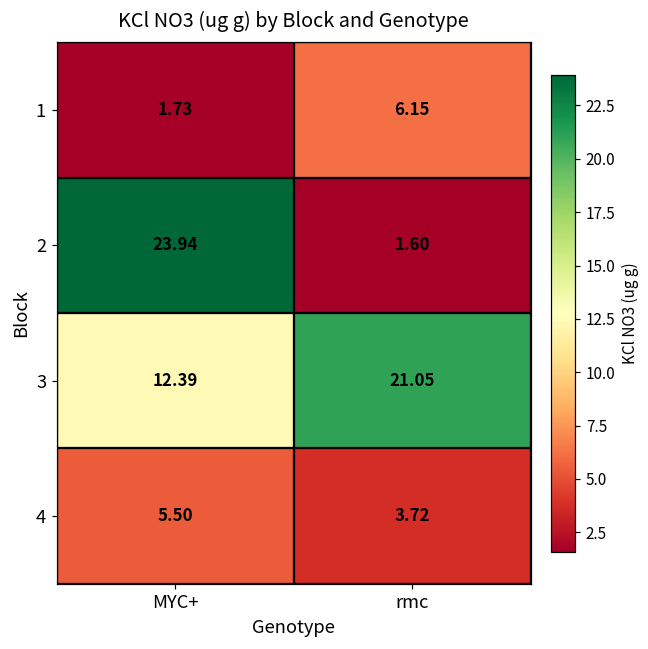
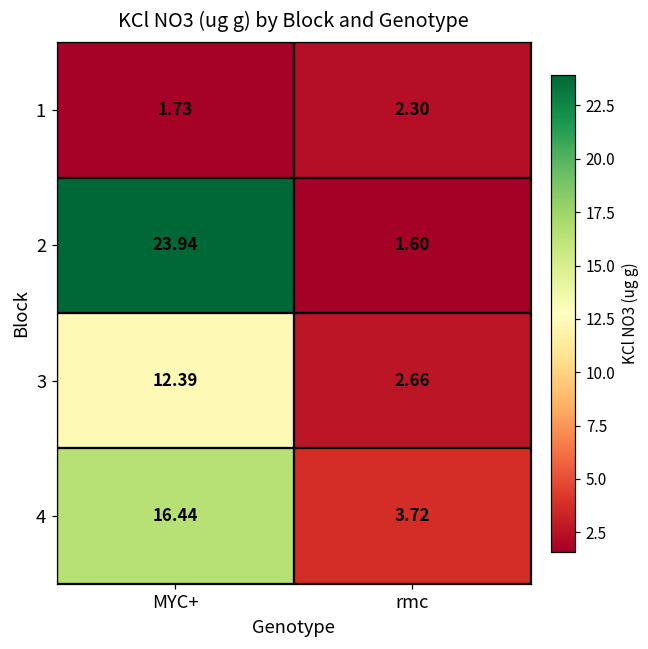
1, rmc: 6.15 -> 2.30
3, rmc: 21.05 -> 2.66
4, MYC+: 5.50 -> 16.44
